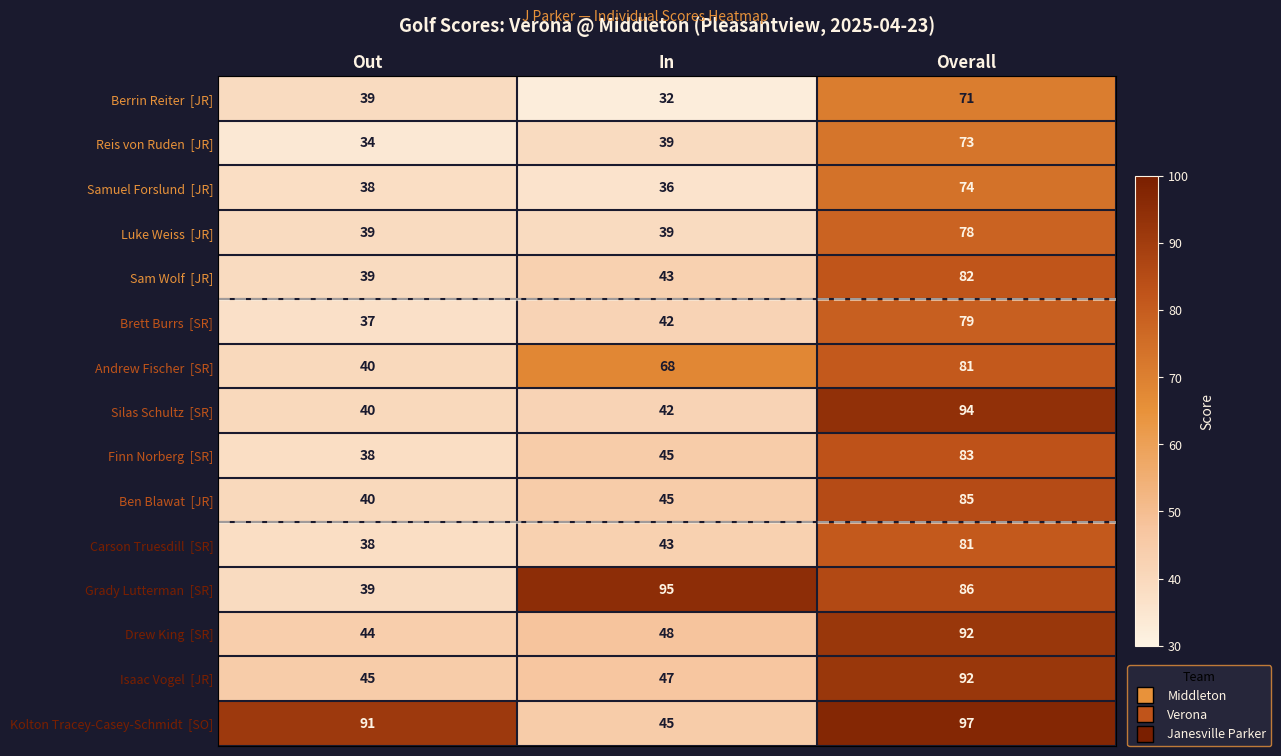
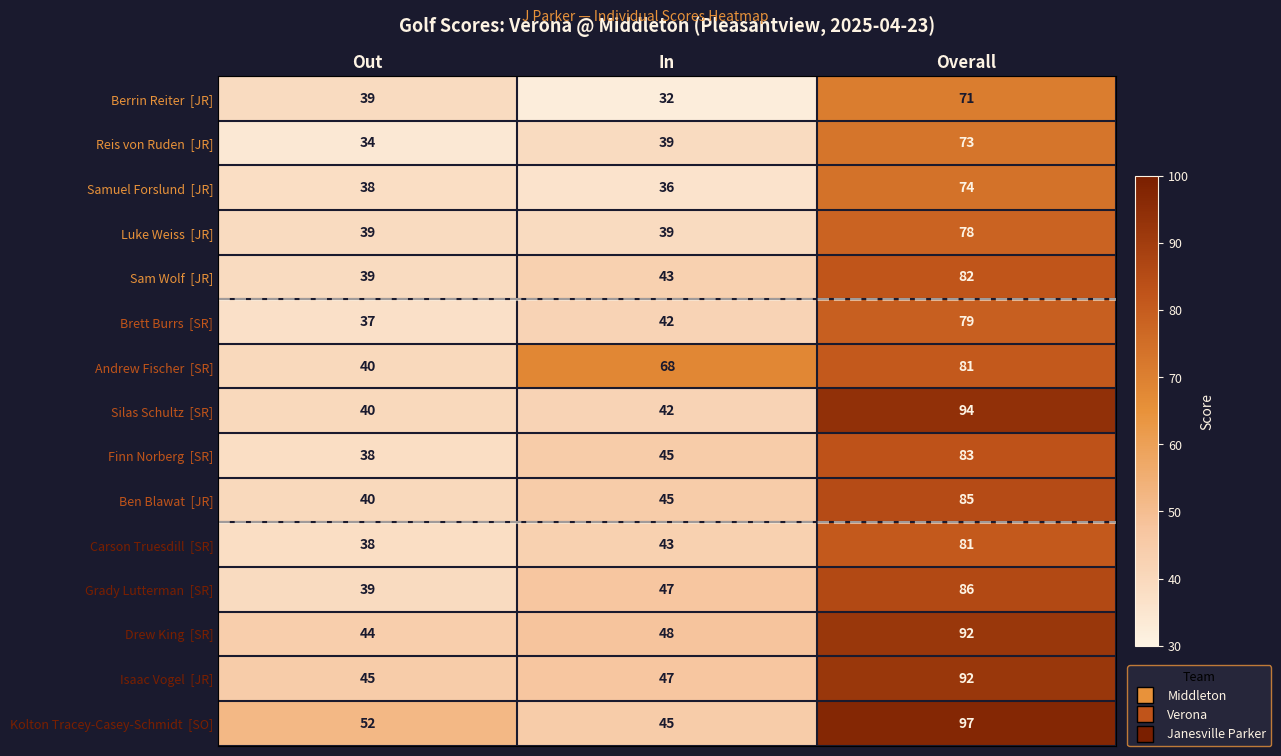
Grady Lutterman [SR], In: 95 -> 47
Kolton Tracey-Casey-Schmidt [SO], Out: 91 -> 52
